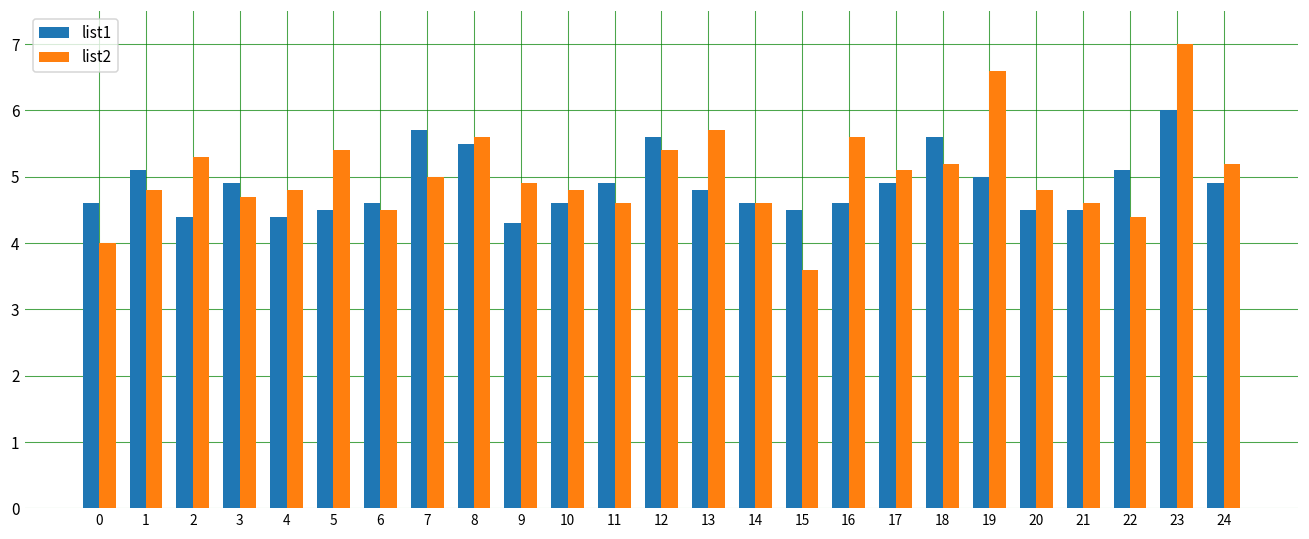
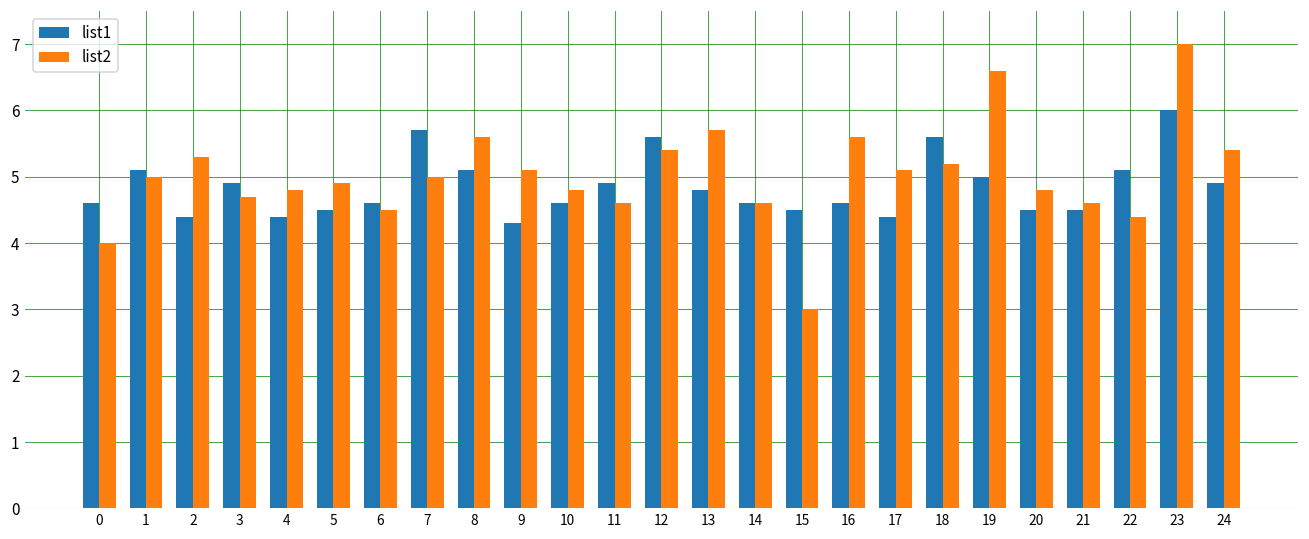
list2, 1: 4.8 -> 5.0
list2, 5: 5.4 -> 4.9
list1, 8: 5.5 -> 5.1
list2, 9: 4.9 -> 5.1
list2, 15: 3.6 -> 3.0
list1, 17: 4.9 -> 4.4
list2, 24: 5.2 -> 5.4
